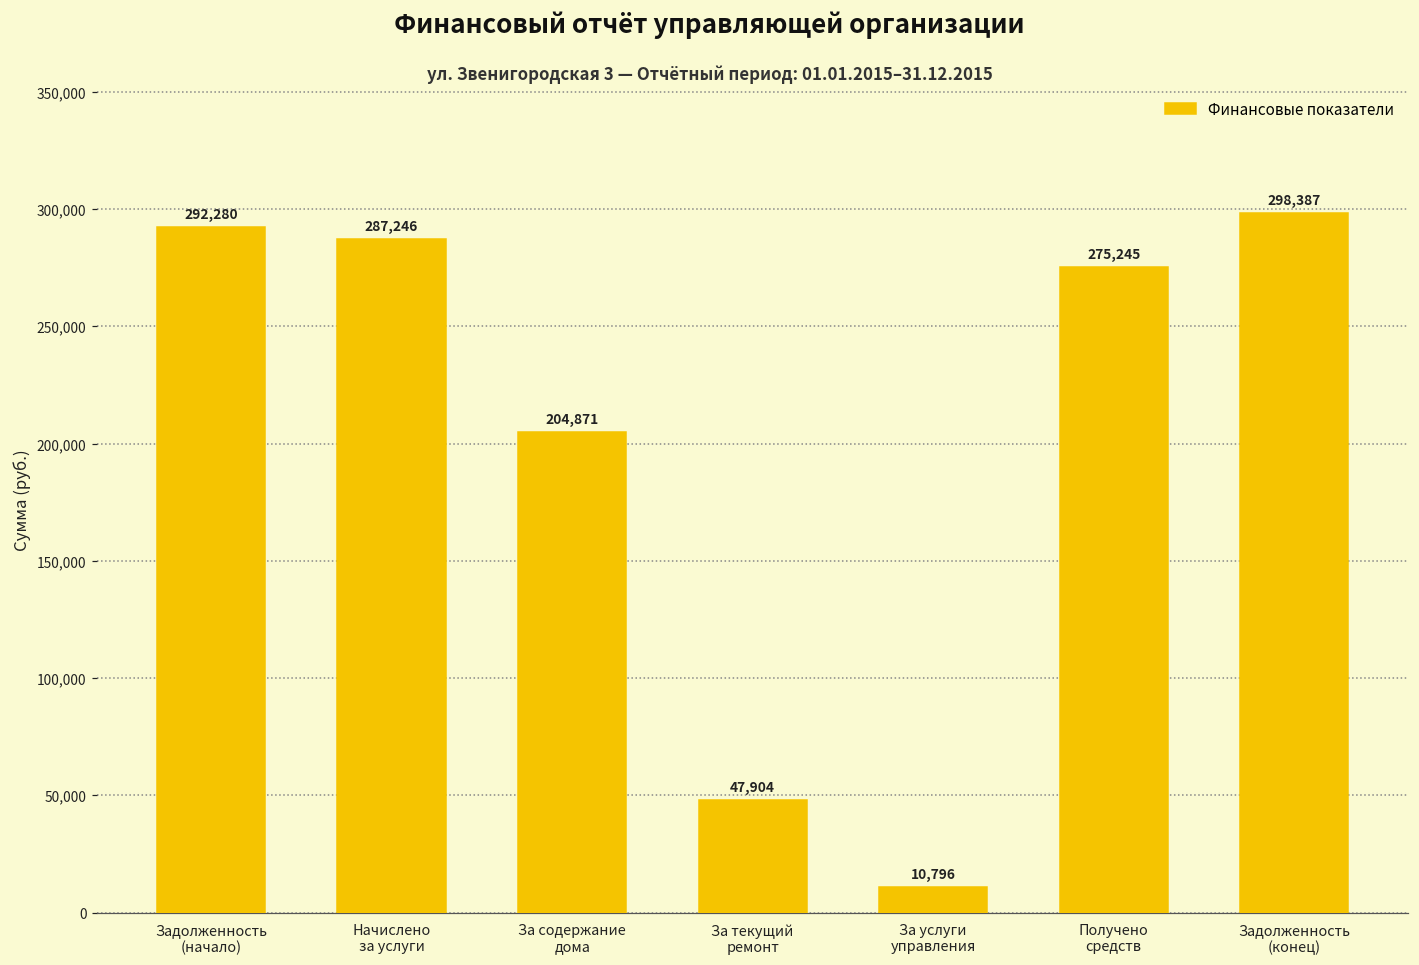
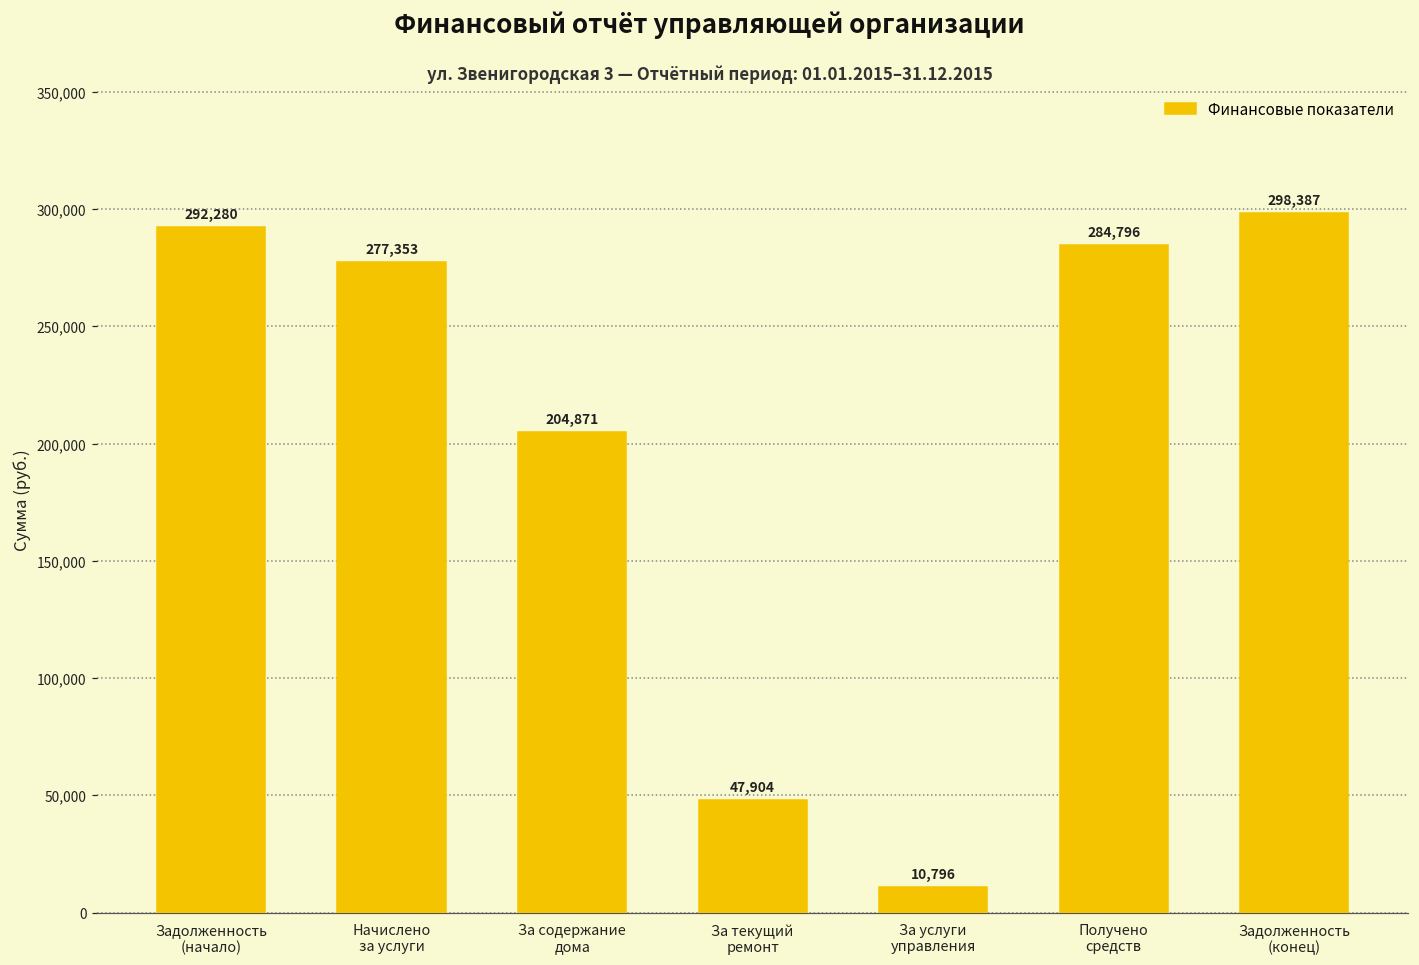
Начислено за услуги: 287,246 -> 277,353
Получено средств: 275,245 -> 284,796
